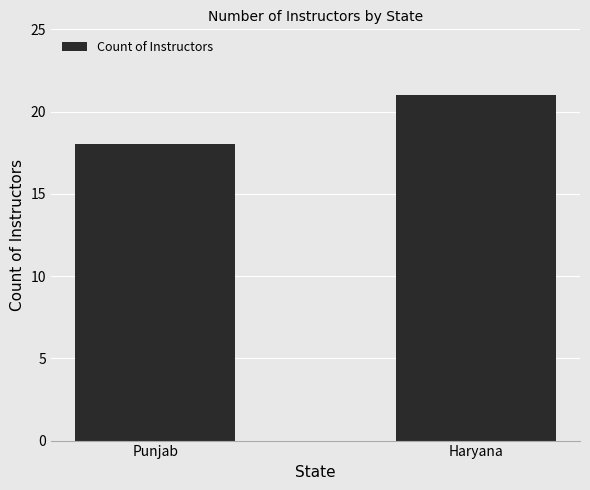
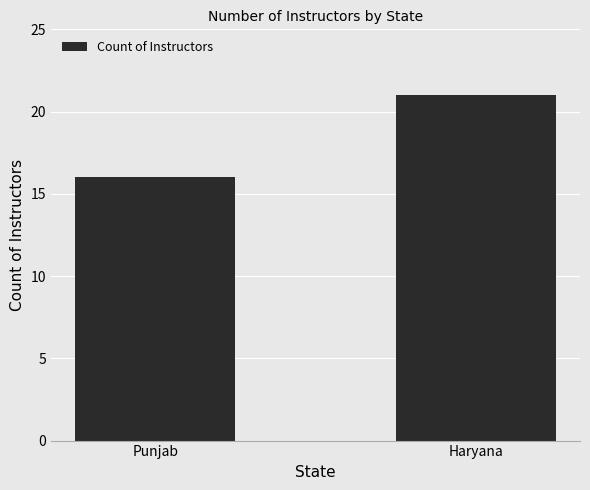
Punjab: 18 -> 16
